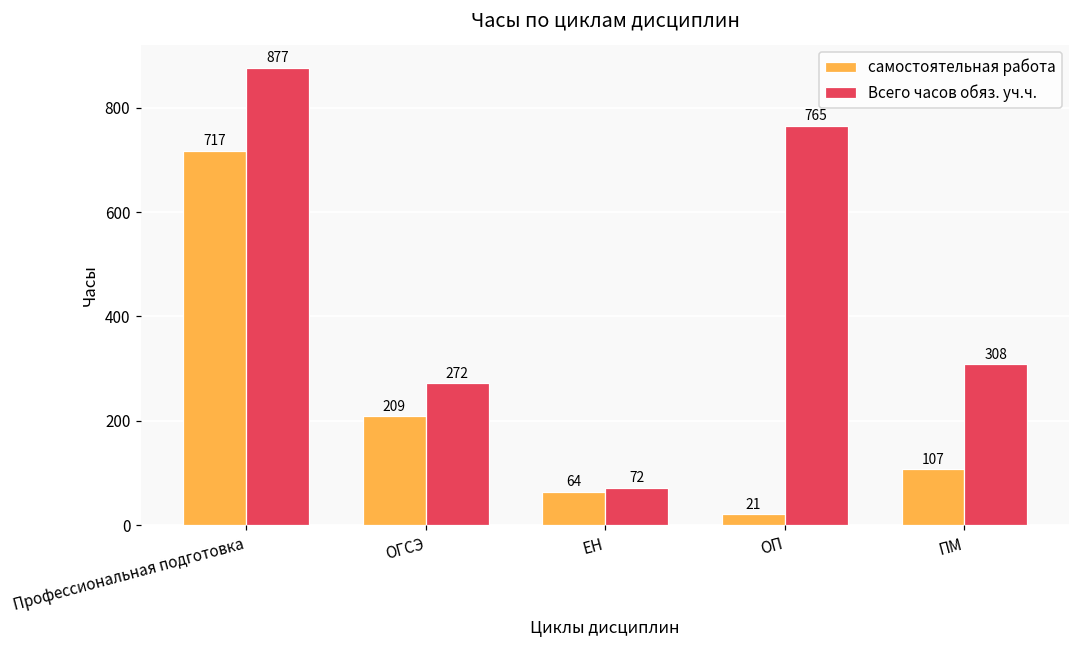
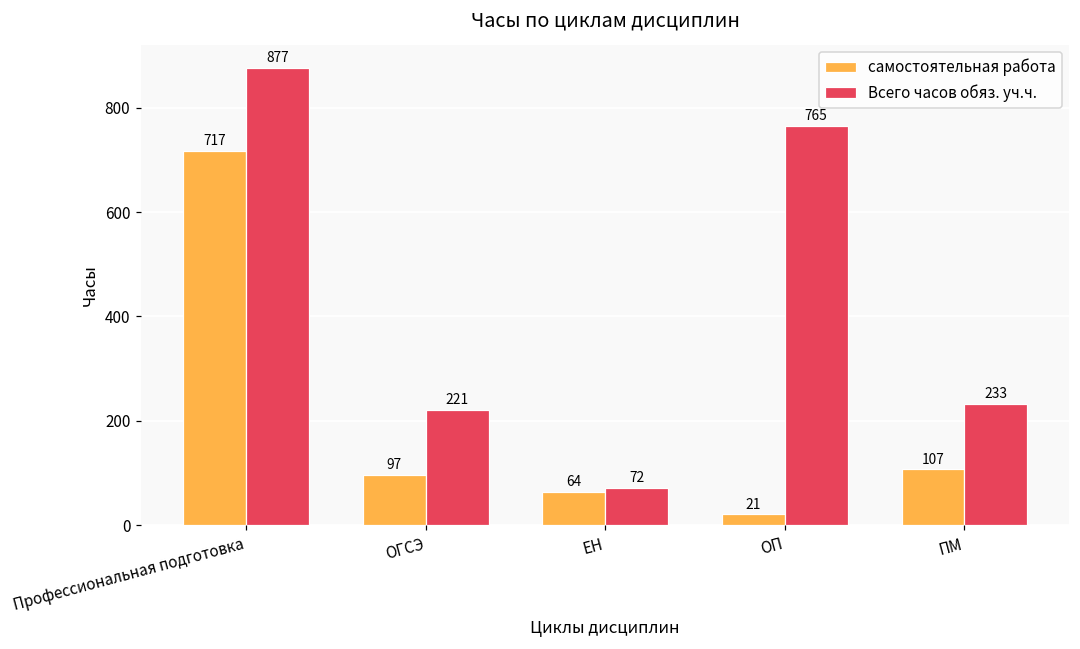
самостоятельная работа, ОГСЭ: 209 -> 97
Всего часов обяз. уч.ч., ОГСЭ: 272 -> 221
Всего часов обяз. уч.ч., ПМ: 308 -> 233
